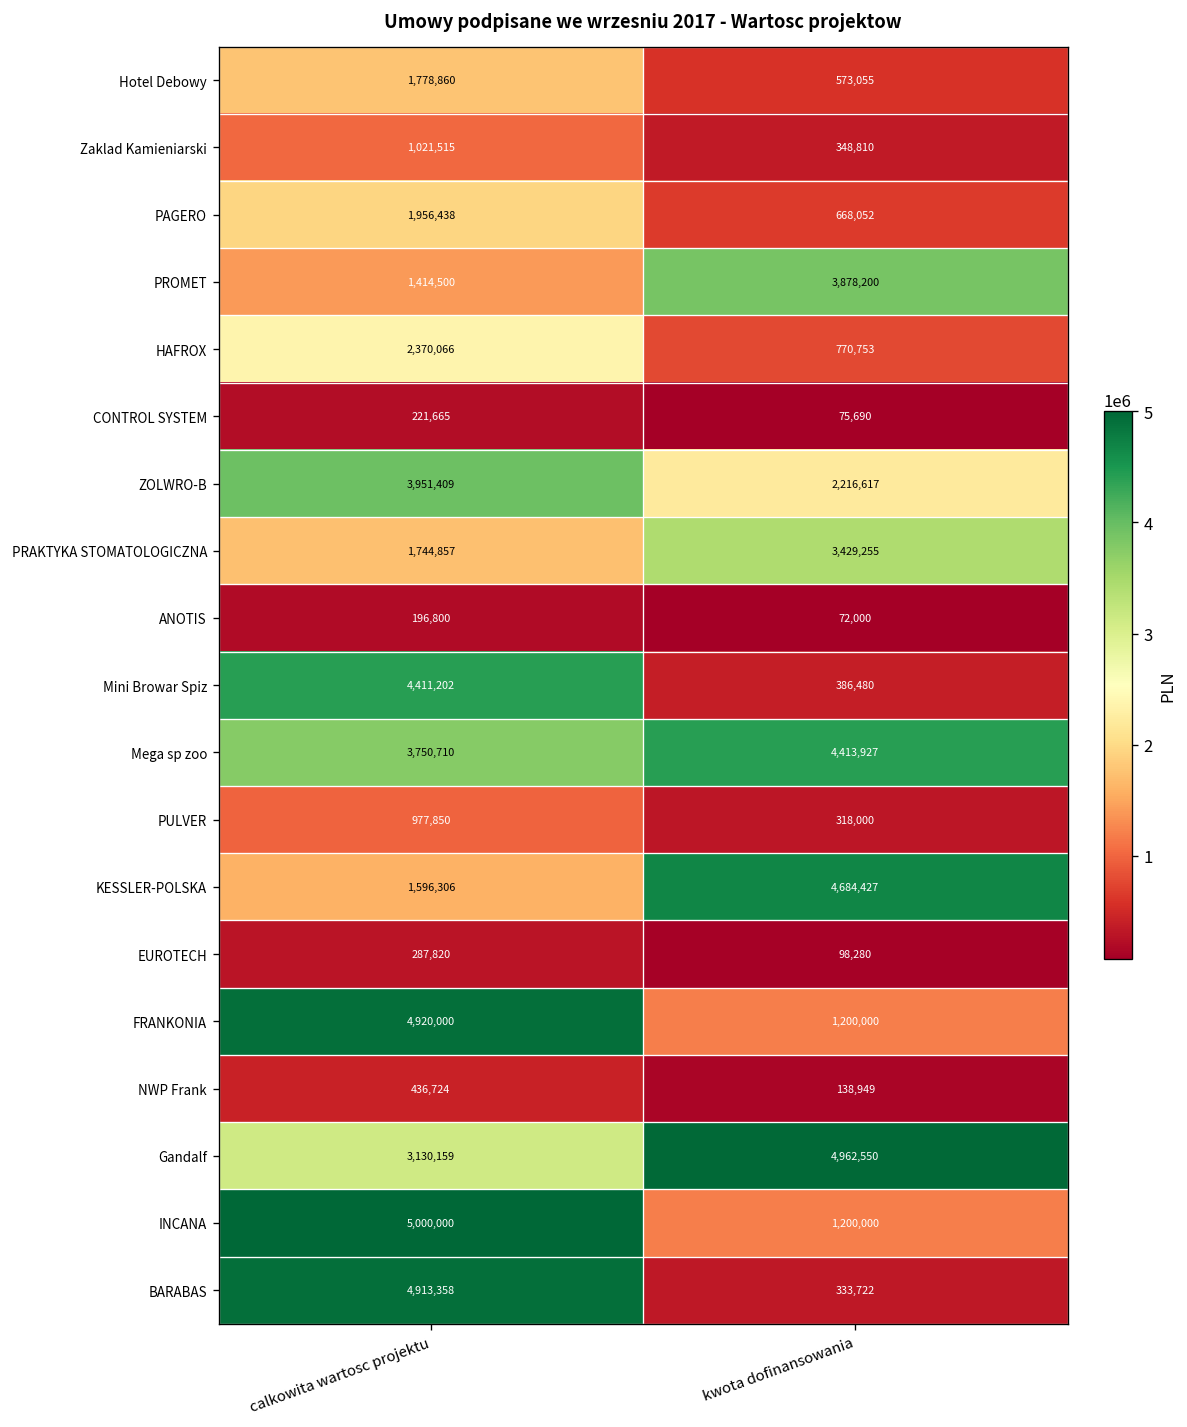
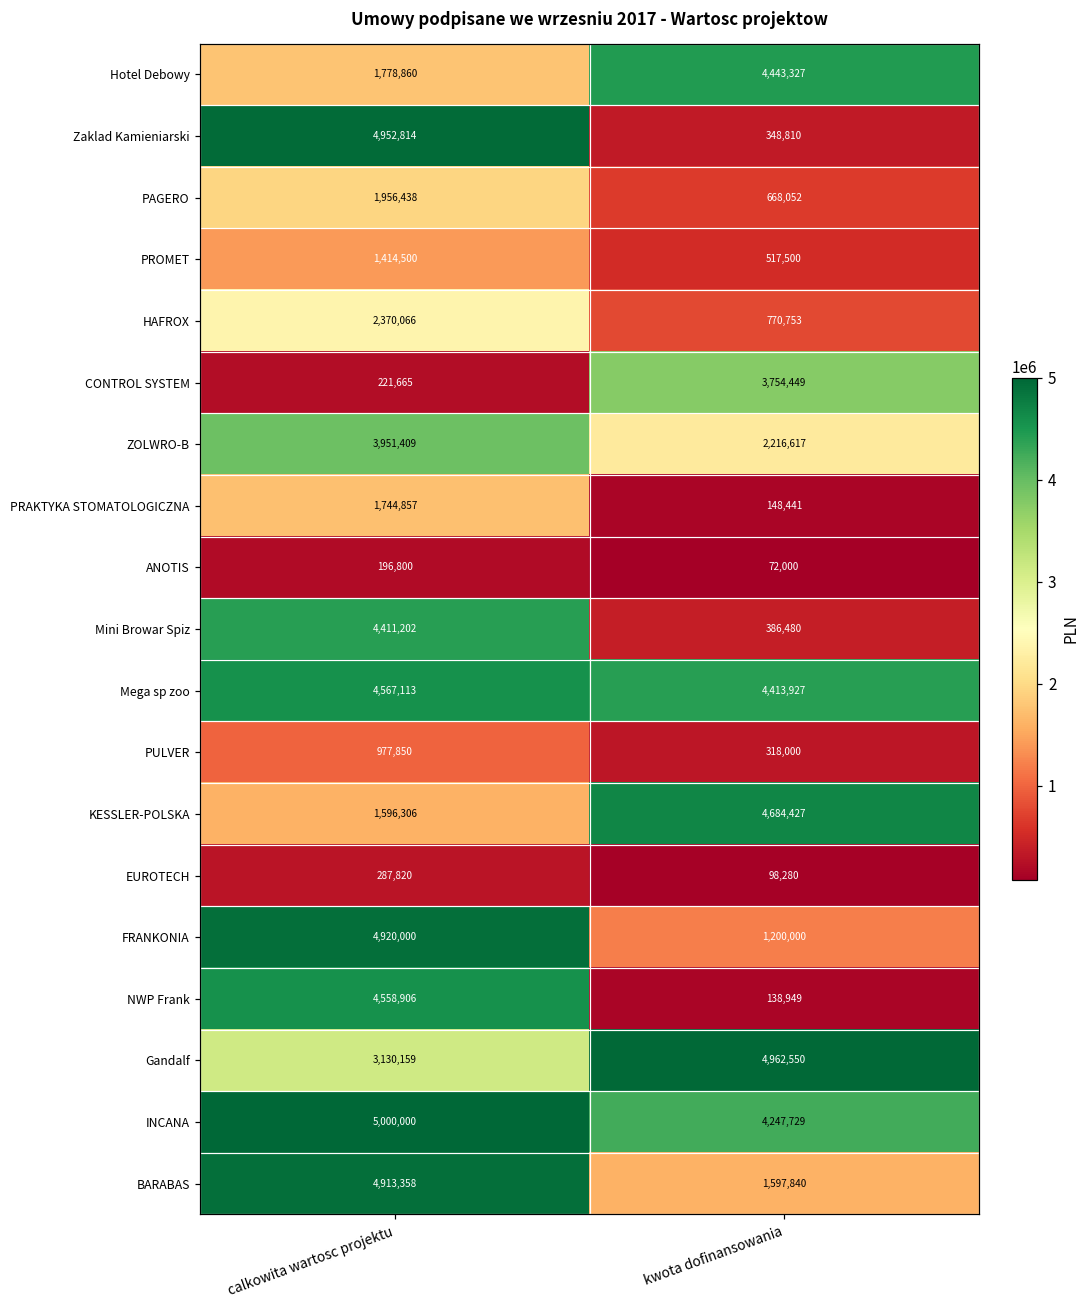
Hotel Debowy, kwota dofinansowania: 573,055 -> 4,443,327
Zaklad Kamieniarski, calkowita wartosc projektu: 1,021,515 -> 4,952,814
PROMET, kwota dofinansowania: 3,878,200 -> 517,500
CONTROL SYSTEM, kwota dofinansowania: 75,690 -> 3,754,449
PRAKTYKA STOMATOLOGICZNA, kwota dofinansowania: 3,429,255 -> 148,441
Mega sp zoo, calkowita wartosc projektu: 3,750,710 -> 4,567,113
NWP Frank, calkowita wartosc projektu: 436,724 -> 4,558,906
INCANA, kwota dofinansowania: 1,200,000 -> 4,247,729
BARABAS, kwota dofinansowania: 333,722 -> 1,597,840
